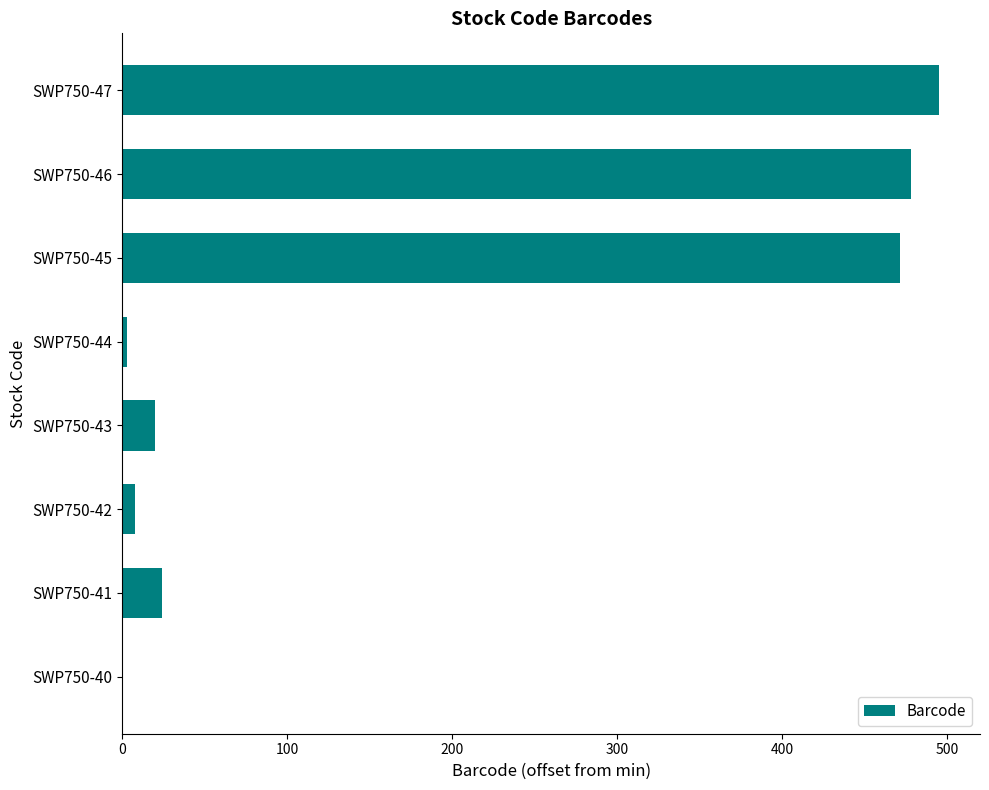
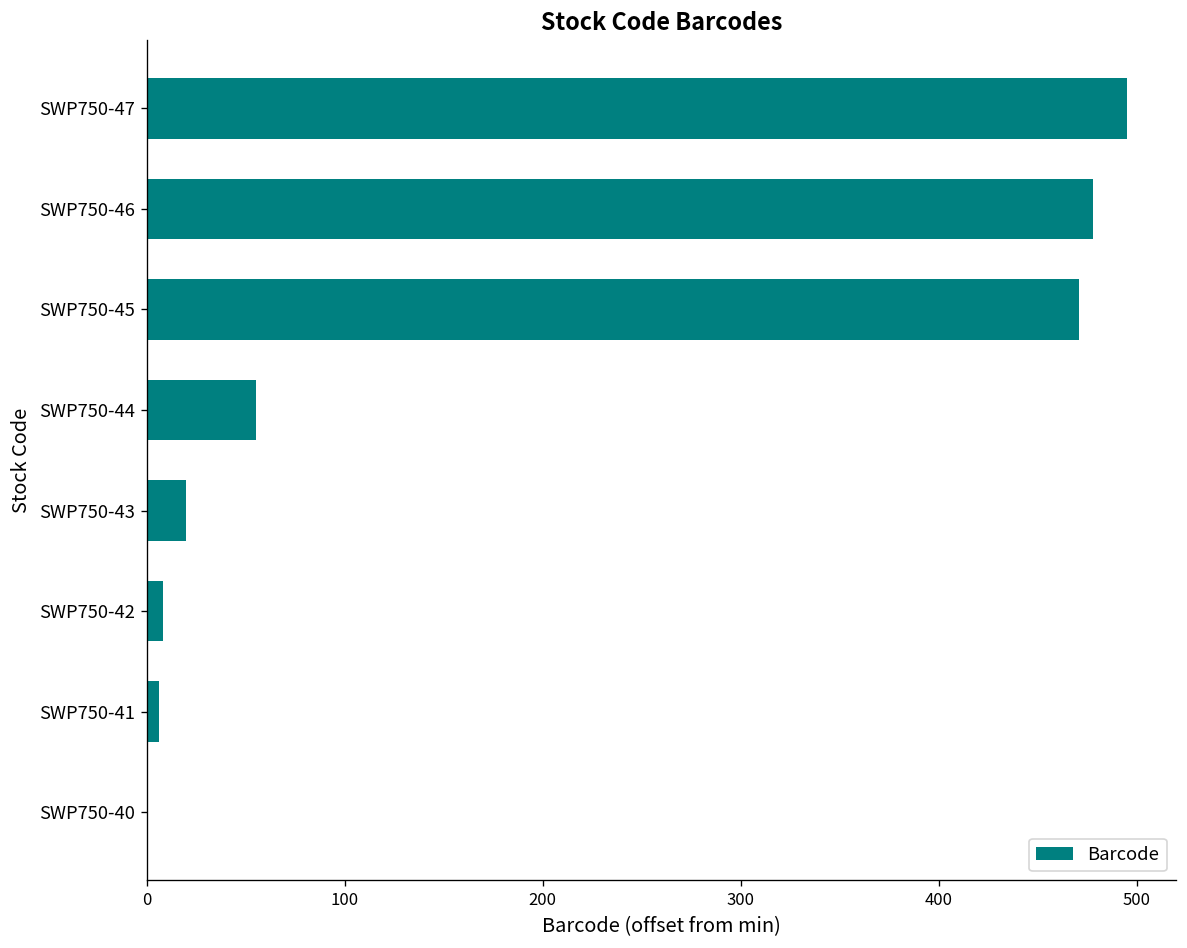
SWP750-44: 3 -> 55
SWP750-41: 24 -> 6
